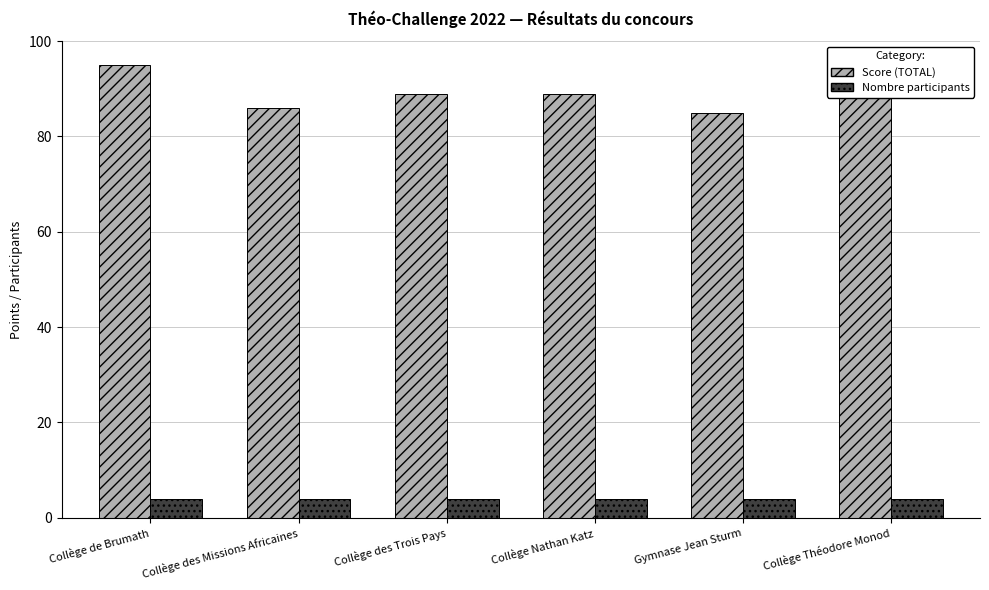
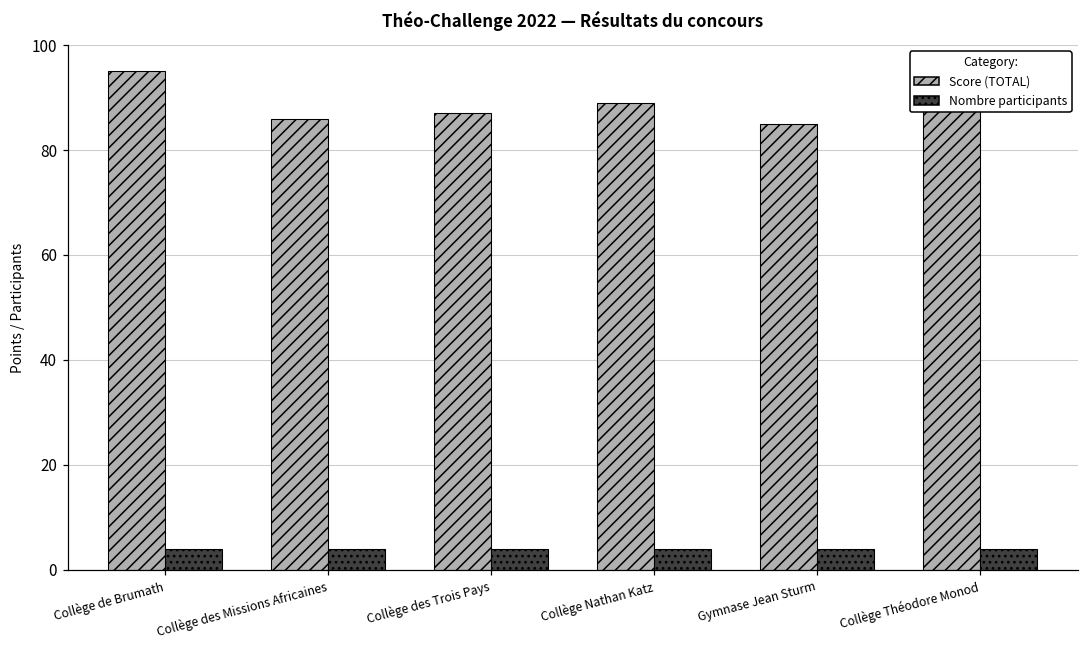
Score (TOTAL), Collège des Trois Pays: 89 -> 87
